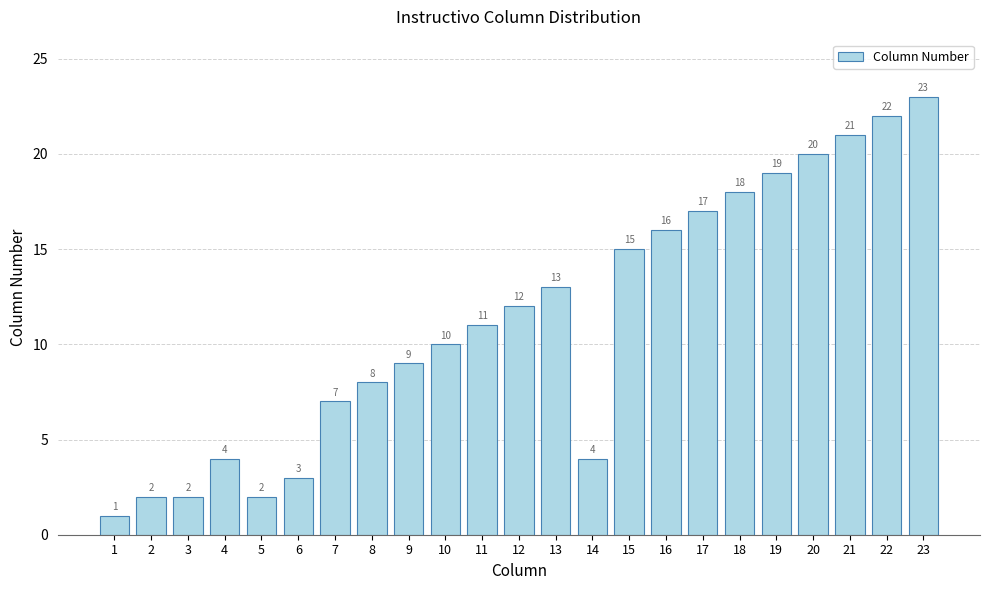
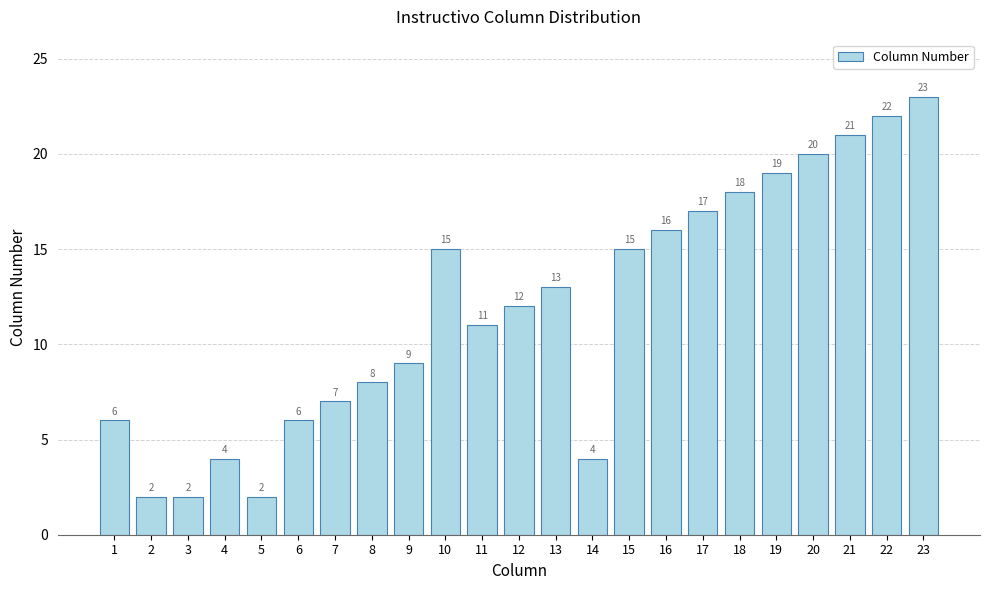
1: 1 -> 6
6: 3 -> 6
10: 10 -> 15
